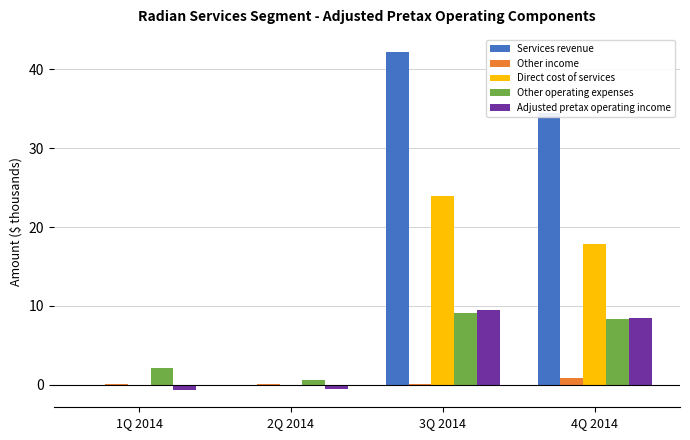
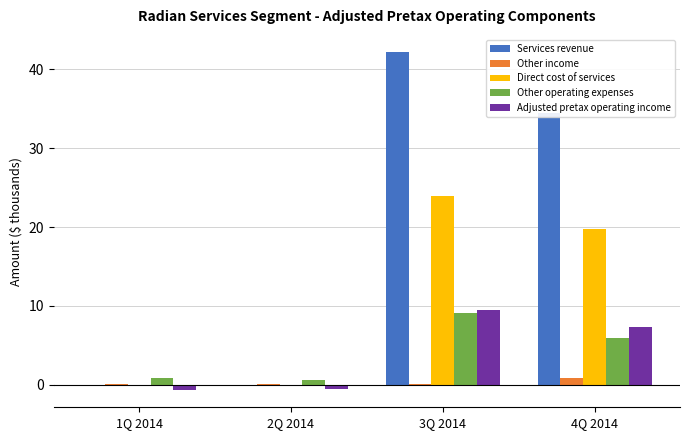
Other operating expenses, 1Q 2014: 2 -> 1
Direct cost of services, 4Q 2014: 18 -> 20
Other operating expenses, 4Q 2014: 8 -> 6
Adjusted pretax operating income, 4Q 2014: 8 -> 7
